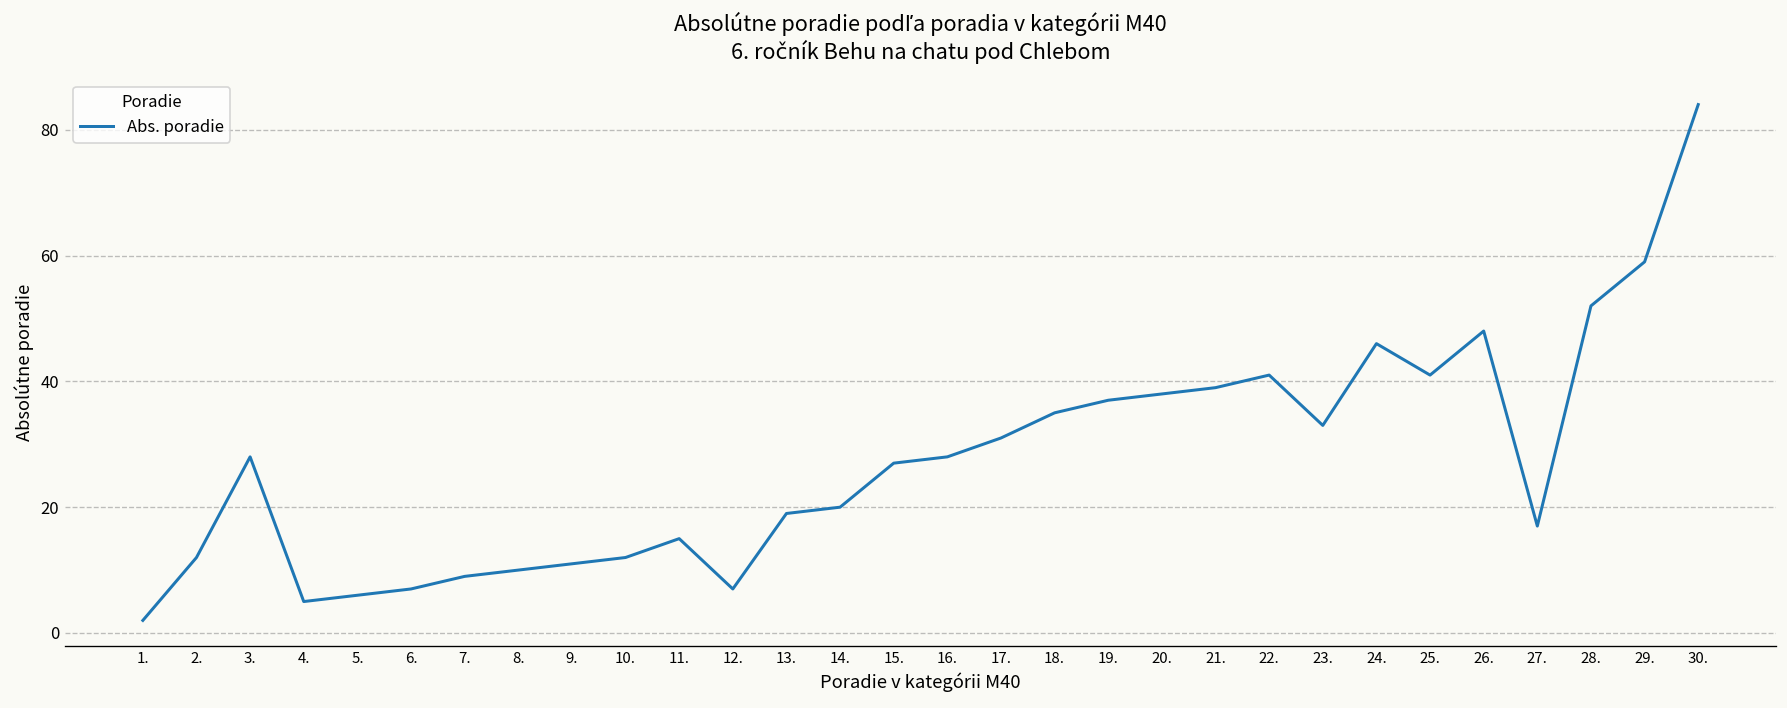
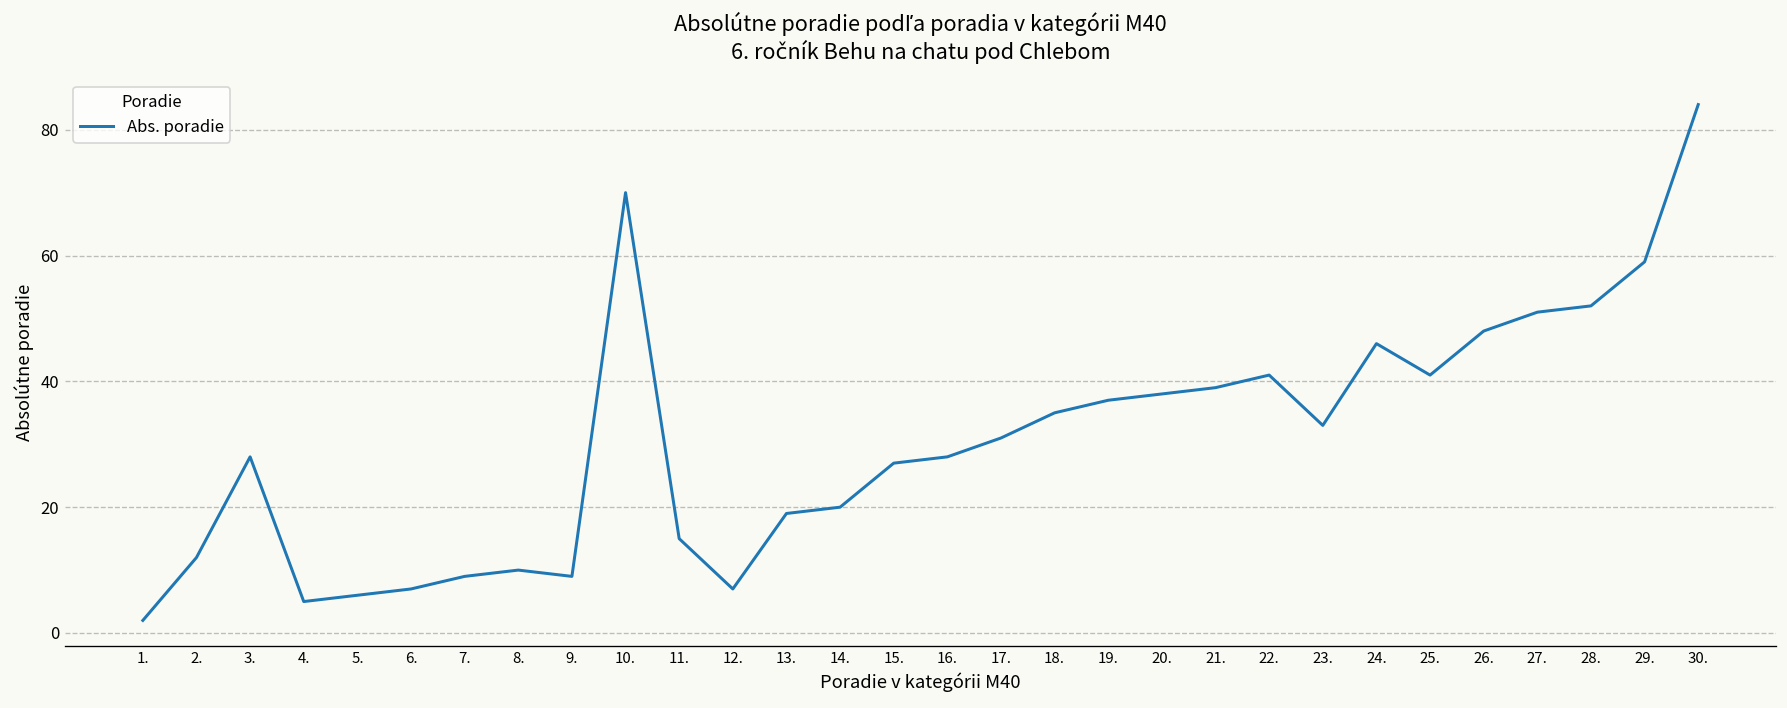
9.: 11 -> 9
10.: 12 -> 70
27.: 17 -> 51
